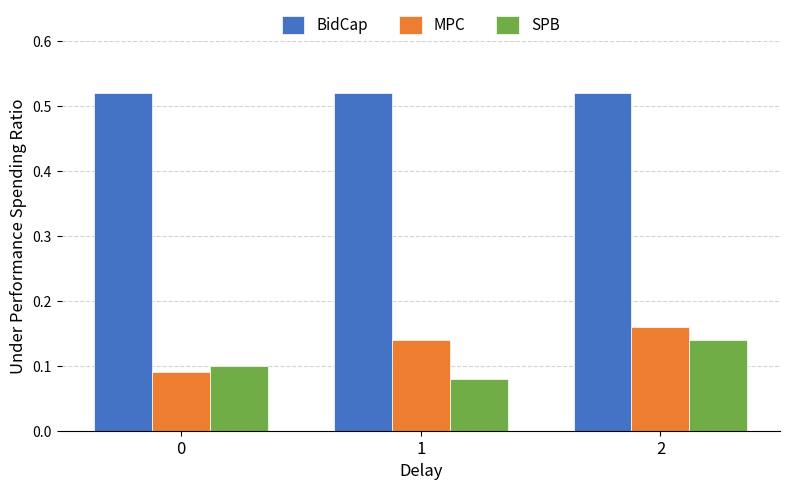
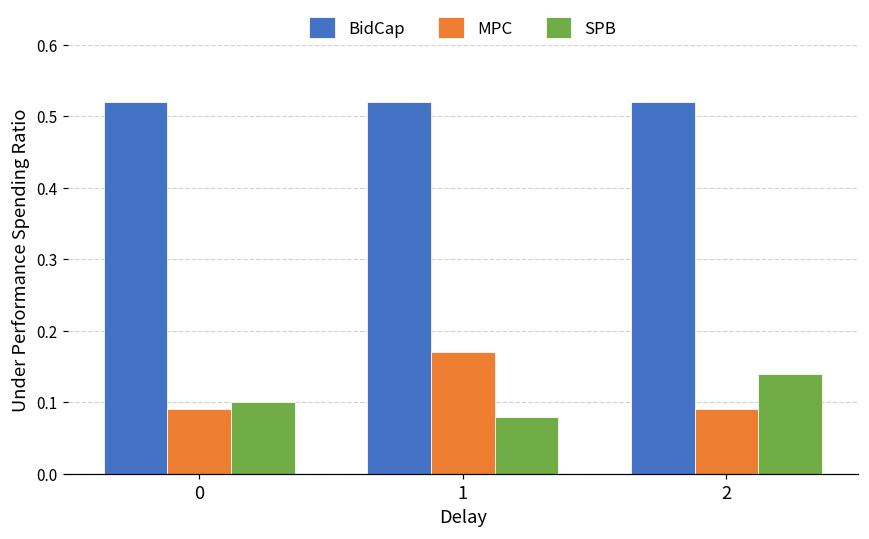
MPC, 1: 0.14 -> 0.17
MPC, 2: 0.16 -> 0.09
